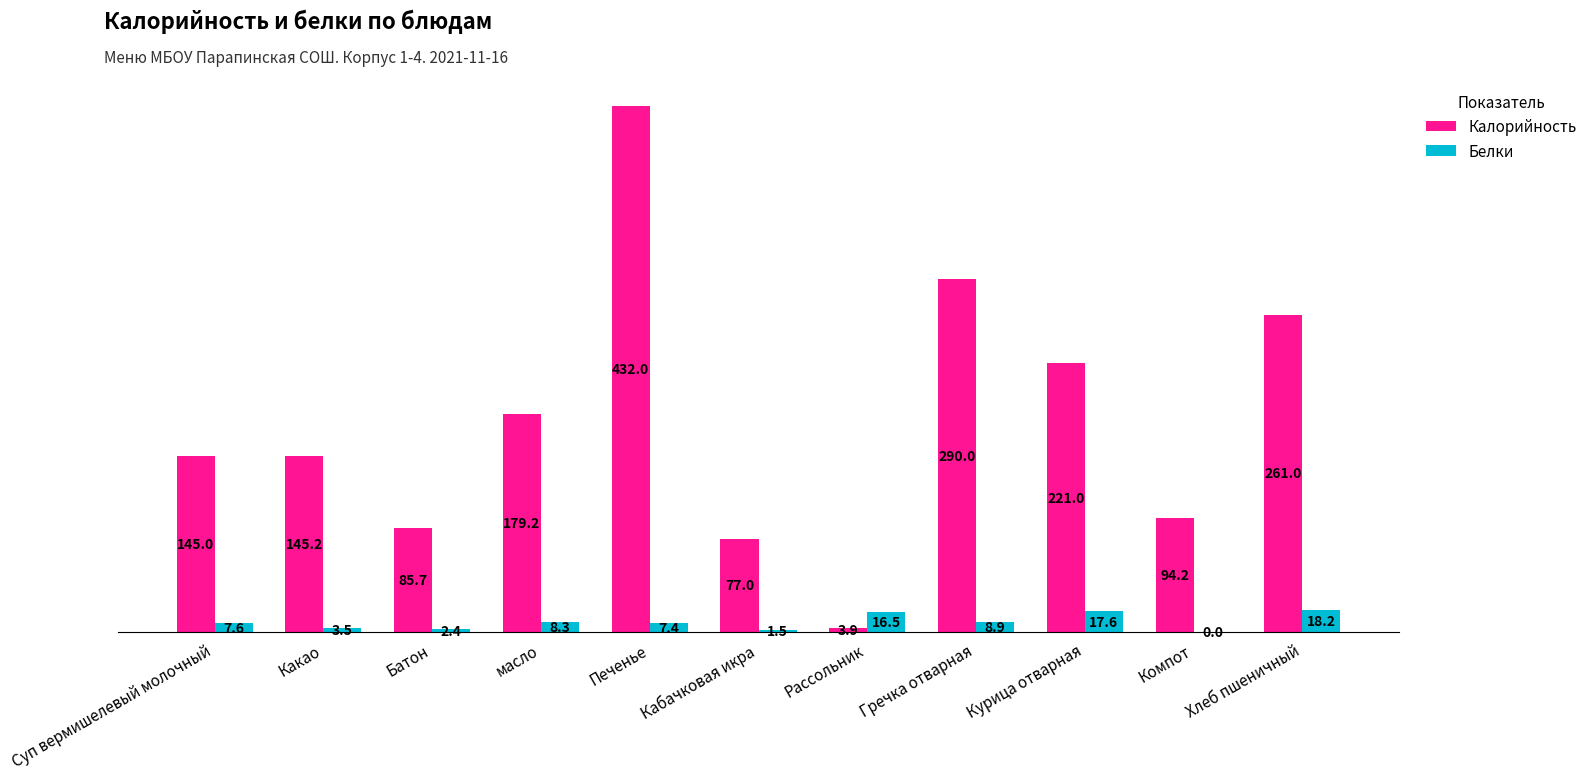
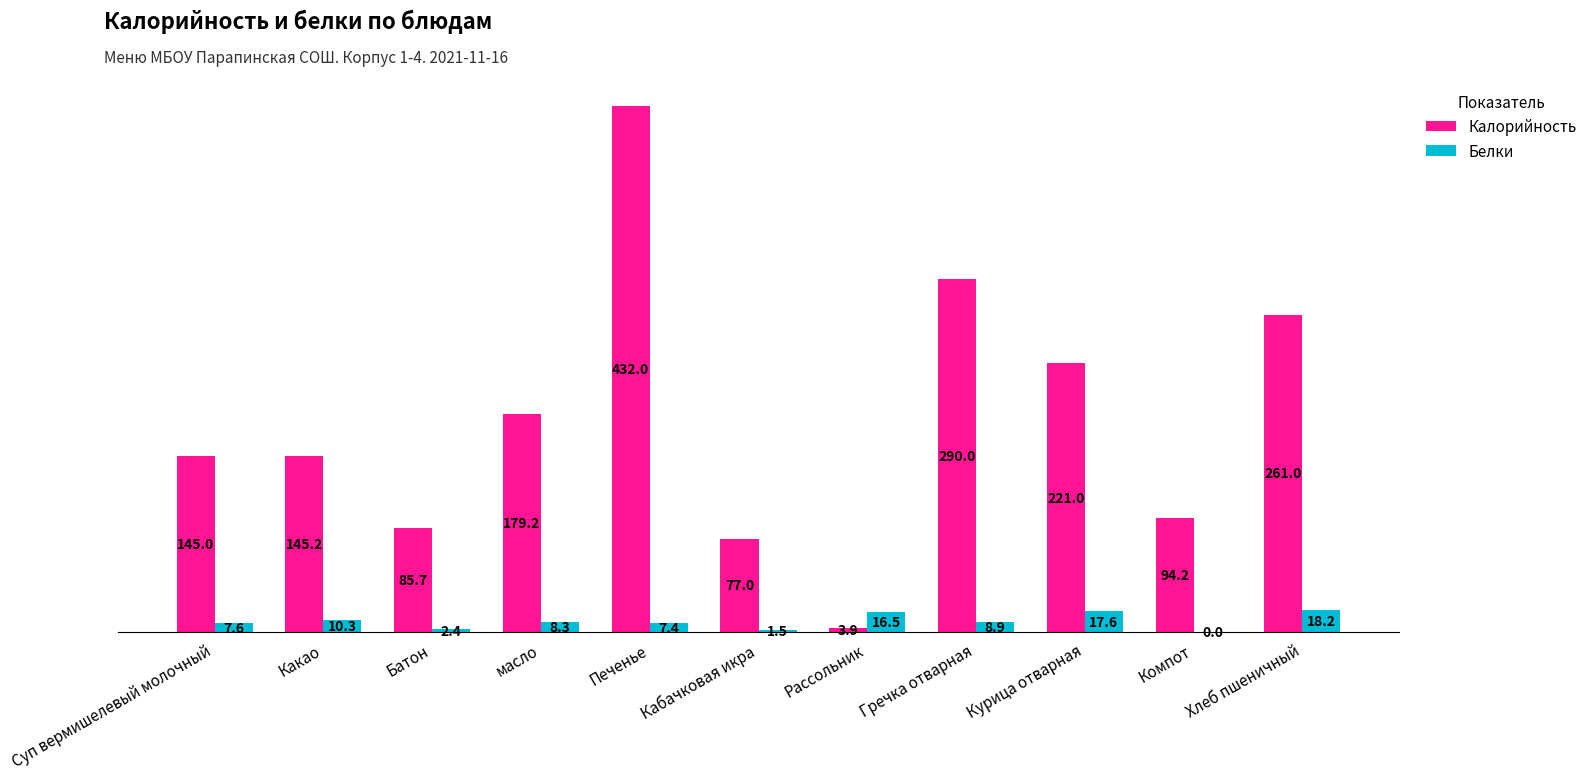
Белки, Какао: 3.5 -> 10.3
